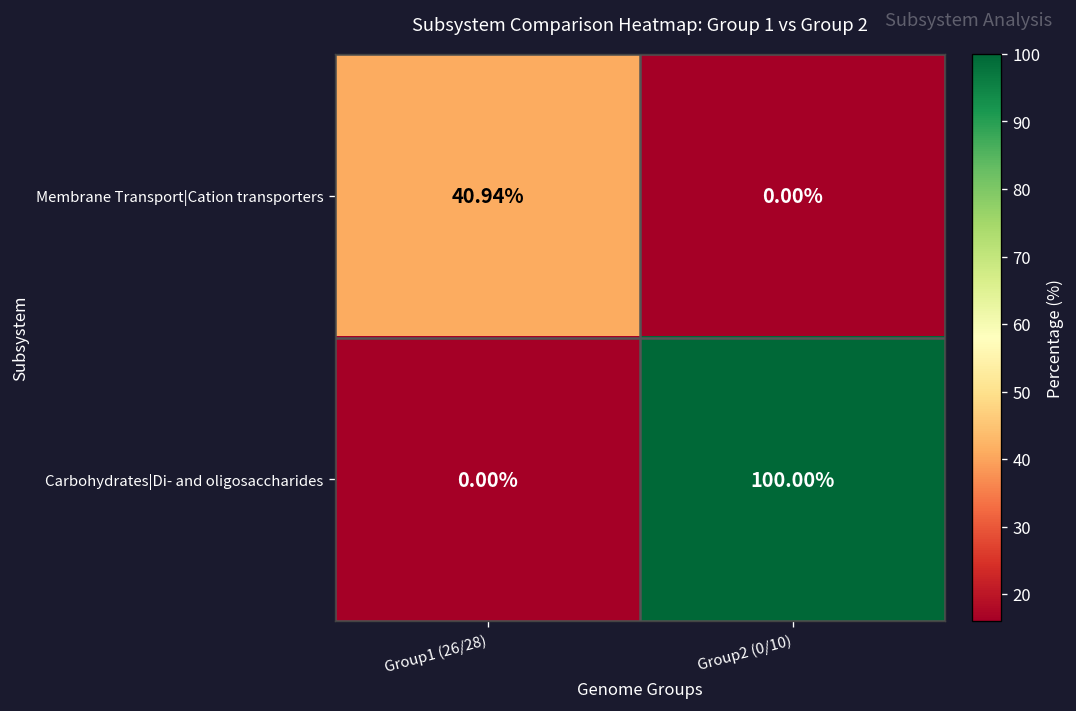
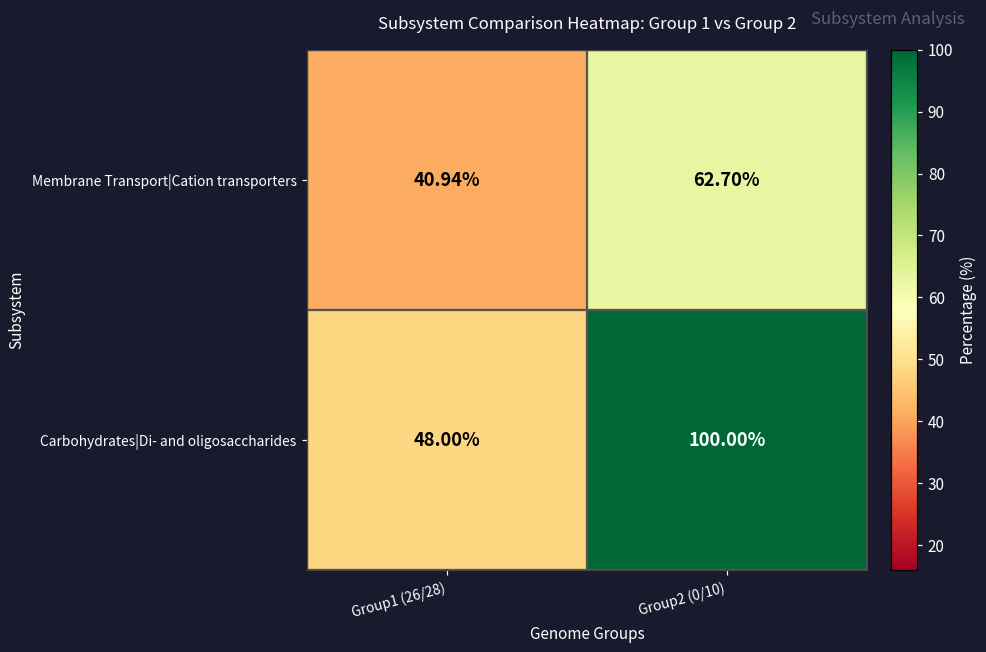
Membrane Transport|Cation transporters, Group2 (0/10): 0.00% -> 62.70%
Carbohydrates|Di- and oligosaccharides, Group1 (26/28): 0.00% -> 48.00%
